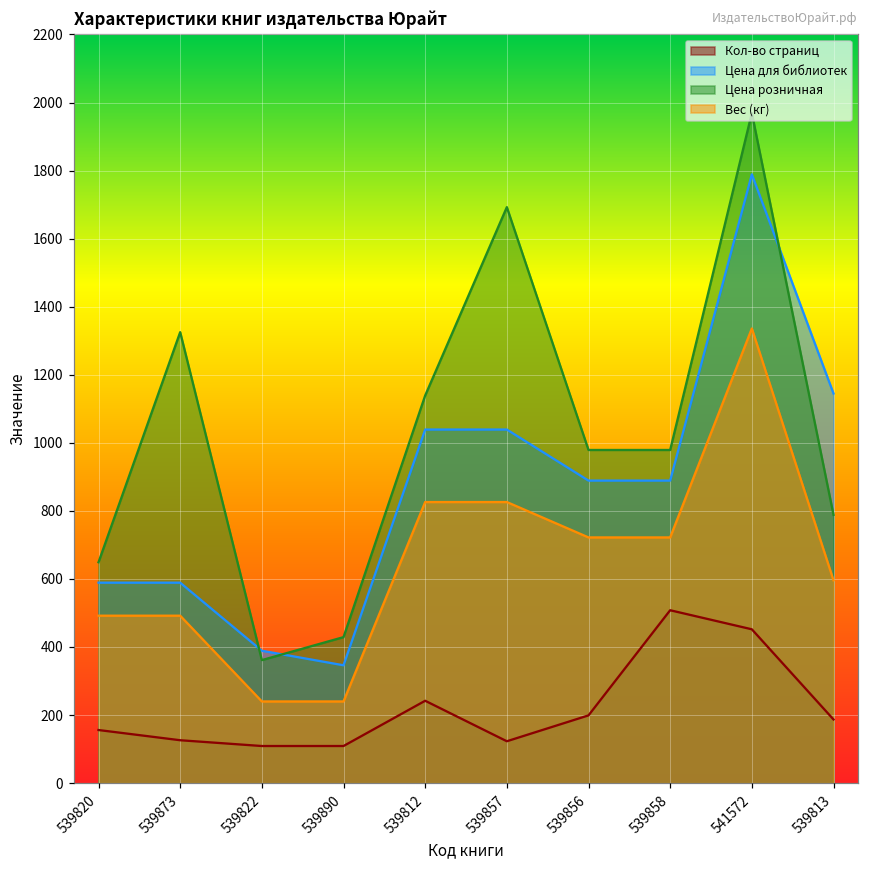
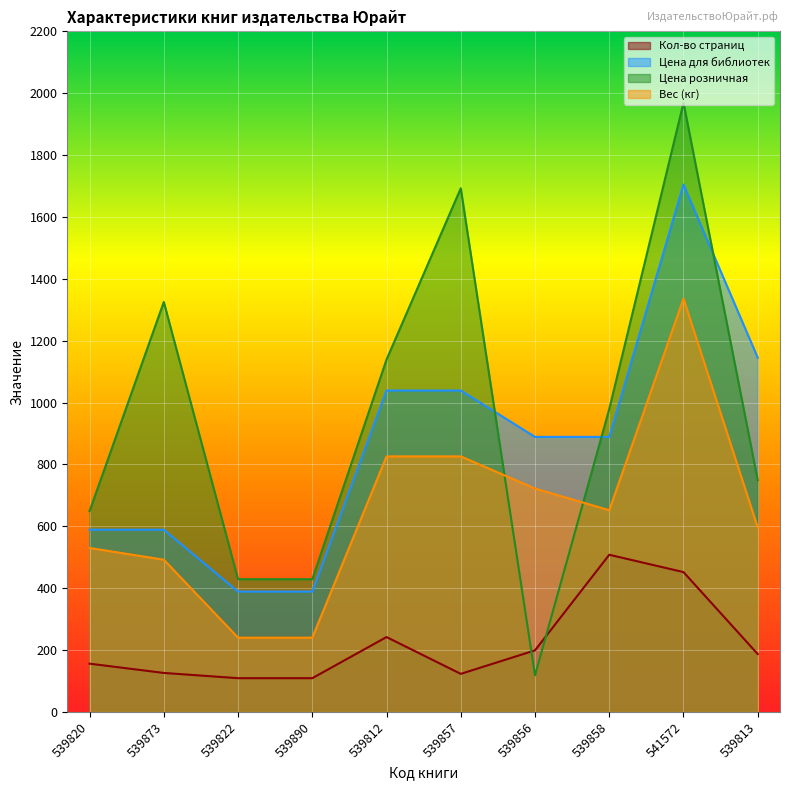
Вес (кг), 539820: 490 -> 530
Цена розничная, 539822: 360 -> 430
Цена для библиотек, 539890: 350 -> 390
Цена розничная, 539856: 980 -> 120
Вес (кг), 539858: 720 -> 650
Цена для библиотек, 541572: 1790 -> 1700
Цена розничная, 539813: 790 -> 750
